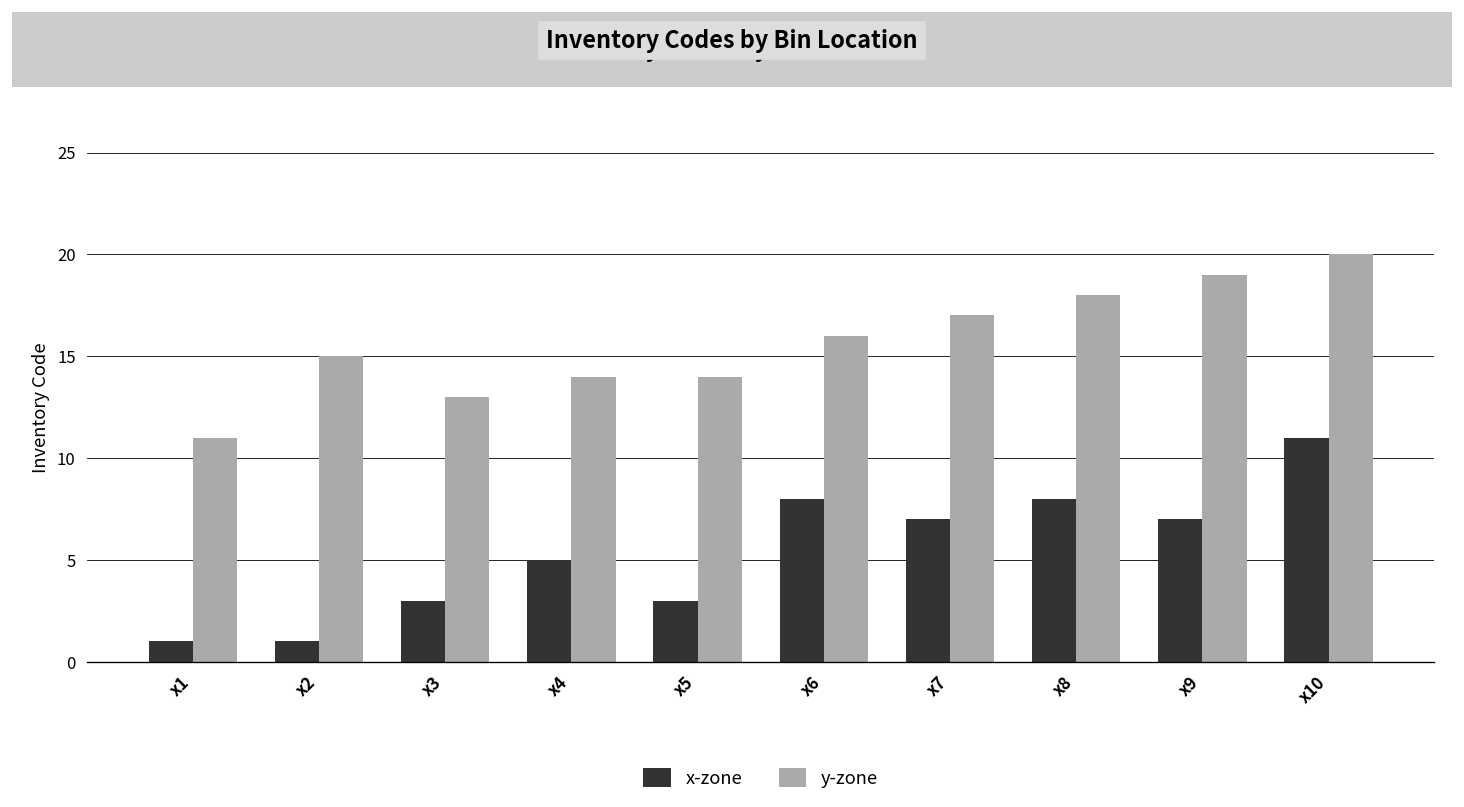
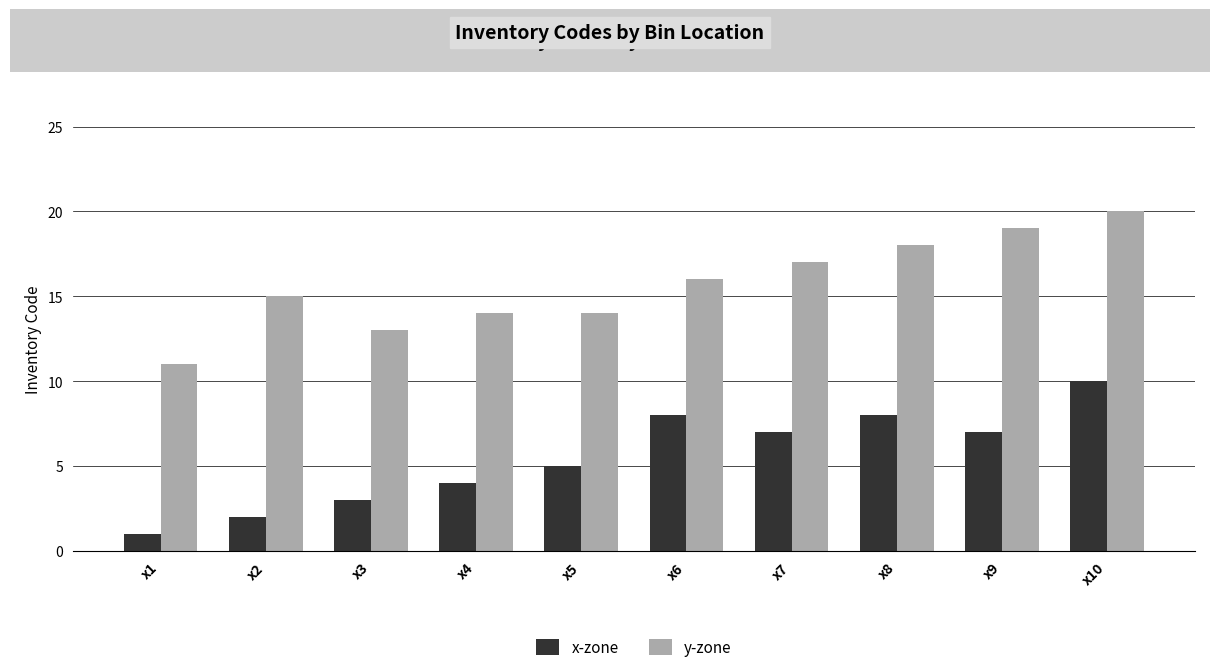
x-zone, x2: 1 -> 2
x-zone, x4: 5 -> 4
x-zone, x5: 3 -> 5
x-zone, x10: 11 -> 10
